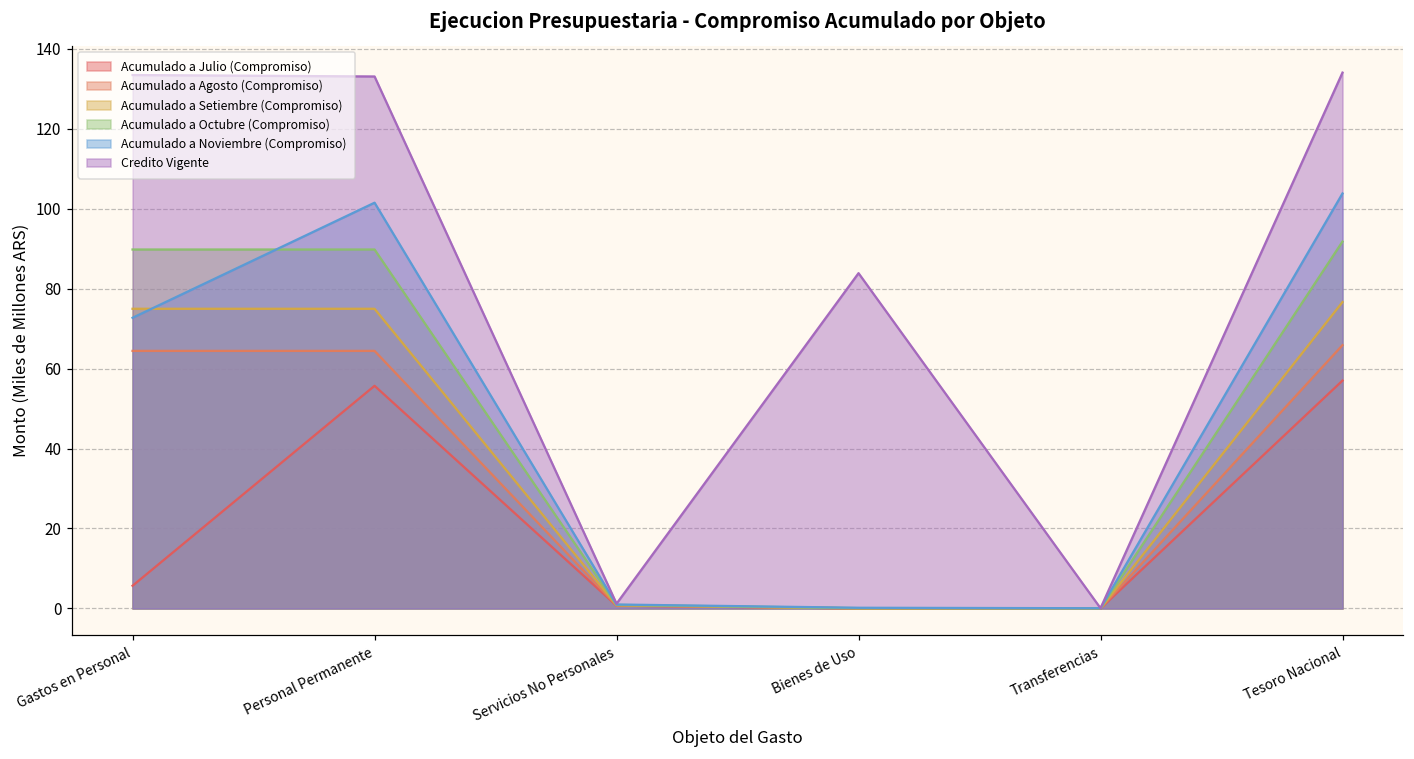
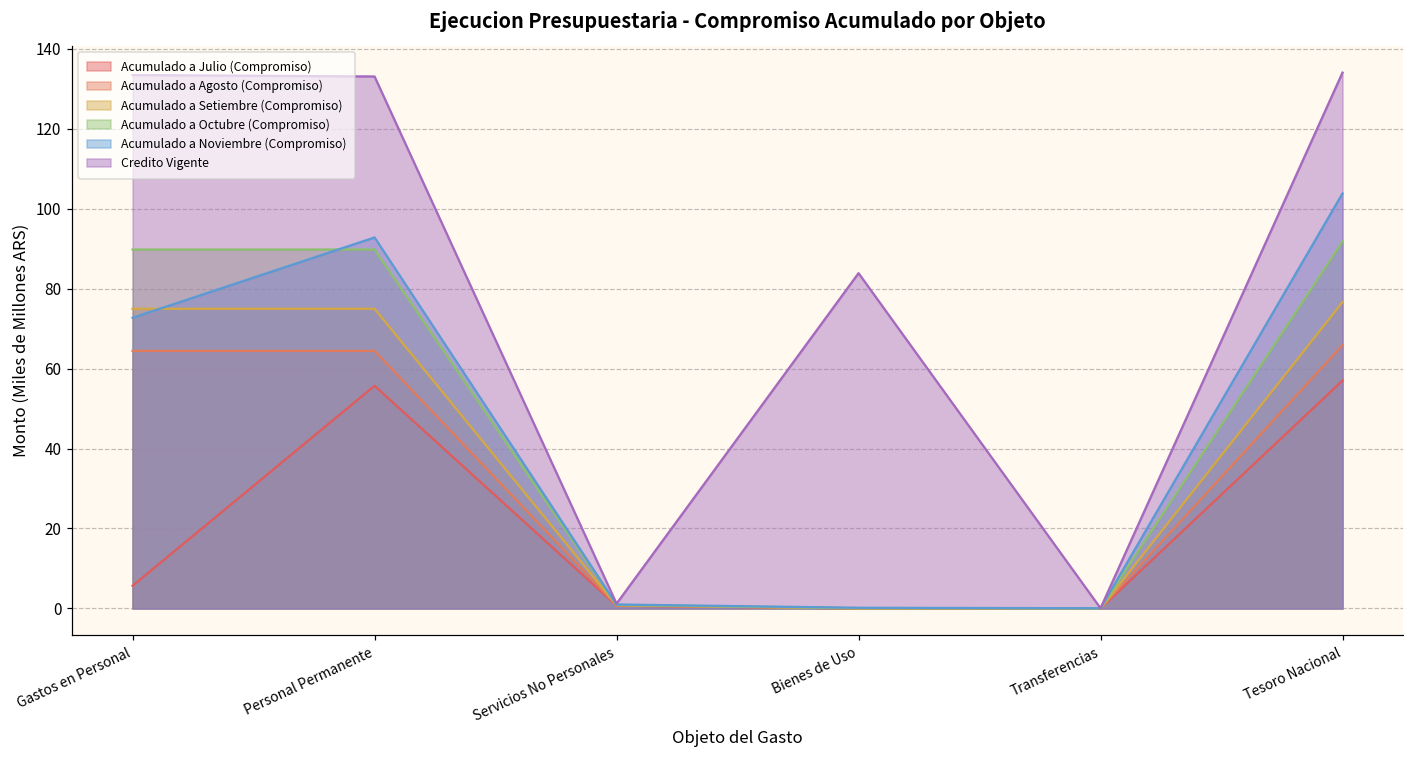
Acumulado a Noviembre (Compromiso), Personal Permanente: 101 -> 93
